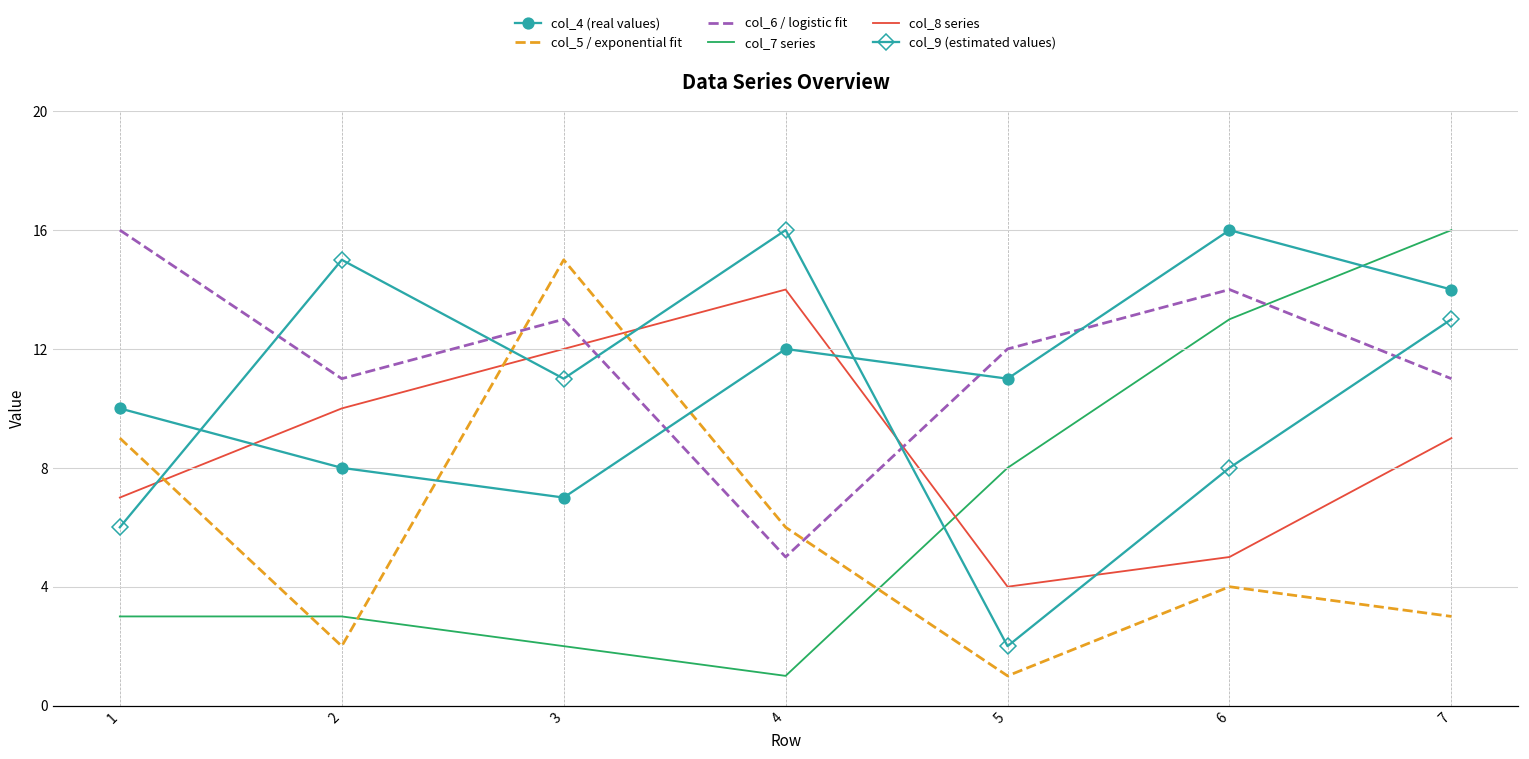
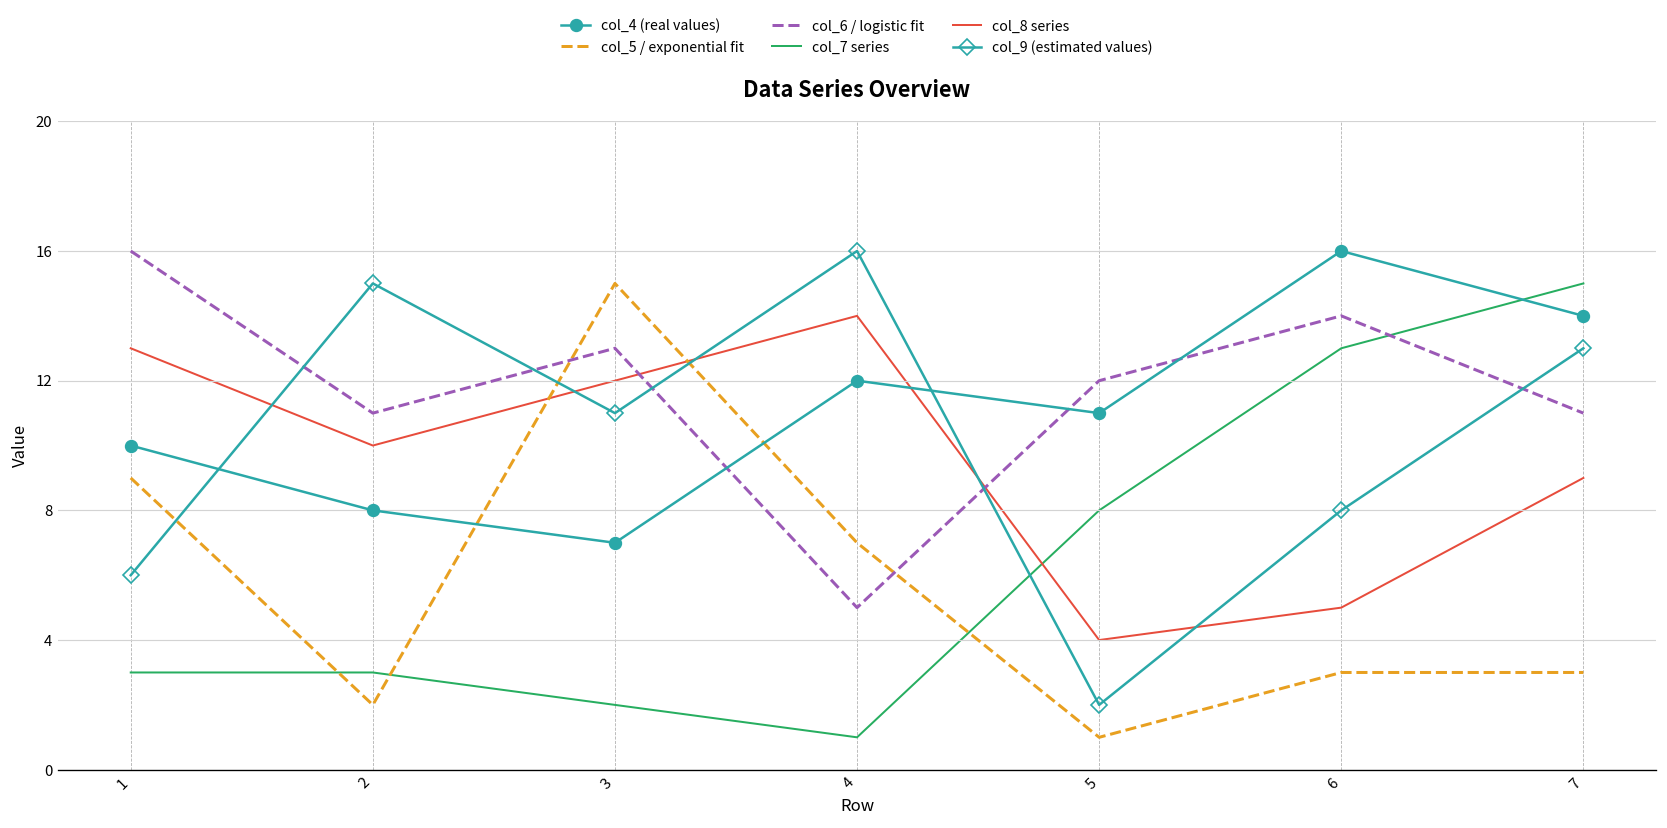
col_8 series, 1: 7 -> 13
col_5 / exponential fit, 4: 6 -> 7
col_5 / exponential fit, 6: 4 -> 3
col_7 series, 7: 16 -> 15
